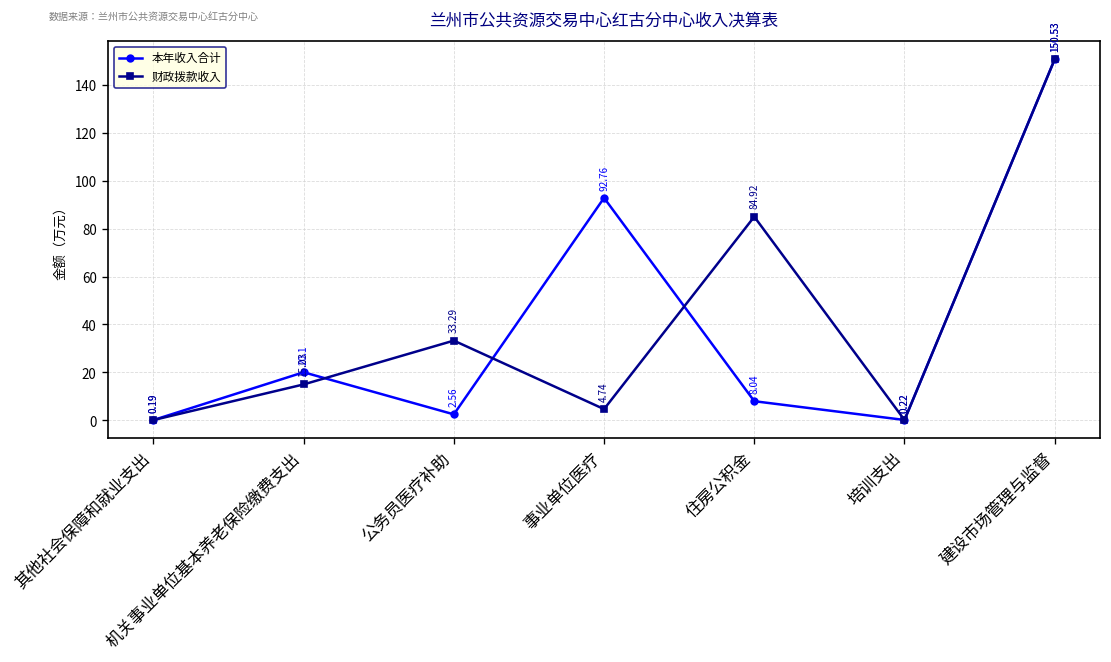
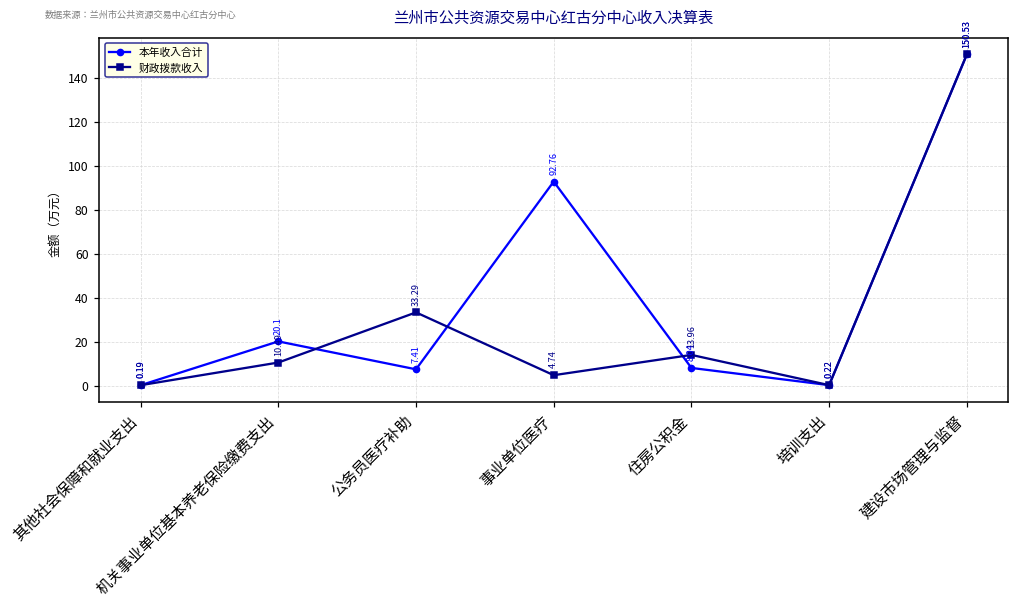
财政拨款收入, 机关事业单位基本养老保险缴费支出: 15.03 -> 10.49
本年收入合计, 公务员医疗补助: 2.56 -> 7.41
财政拨款收入, 住房公积金: 84.92 -> 13.96
